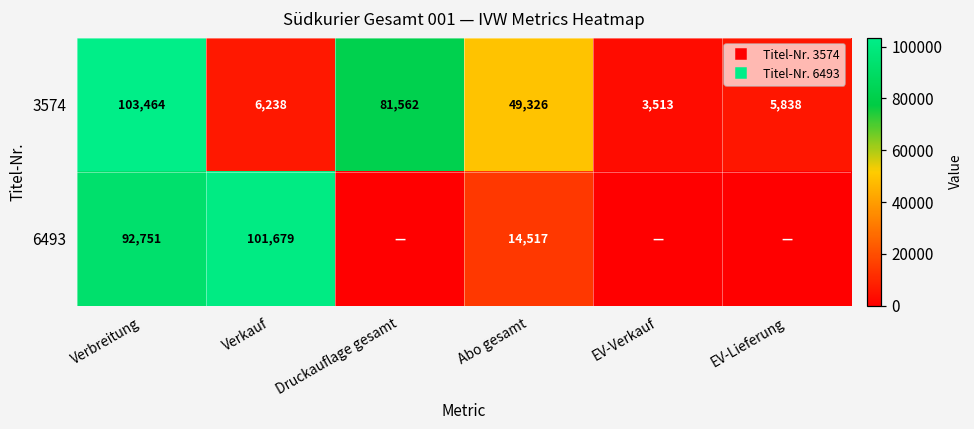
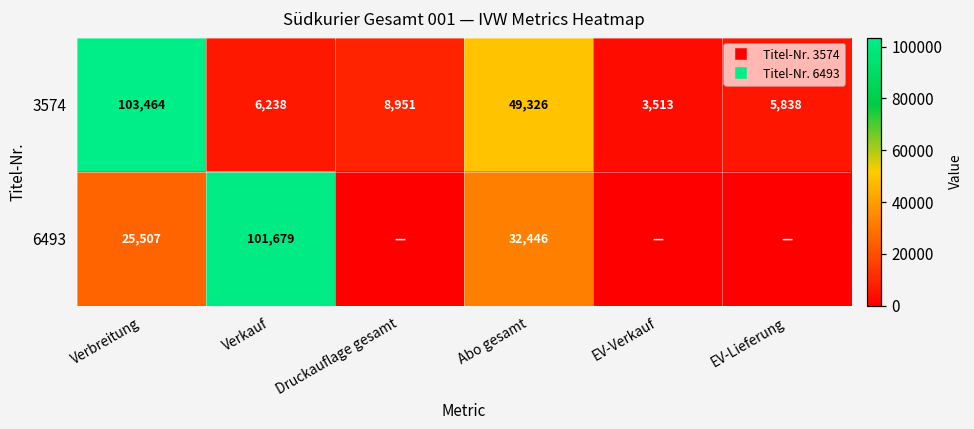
3574, Druckauflage gesamt: 81,562 -> 8,951
6493, Verbreitung: 92,751 -> 25,507
6493, Abo gesamt: 14,517 -> 32,446
